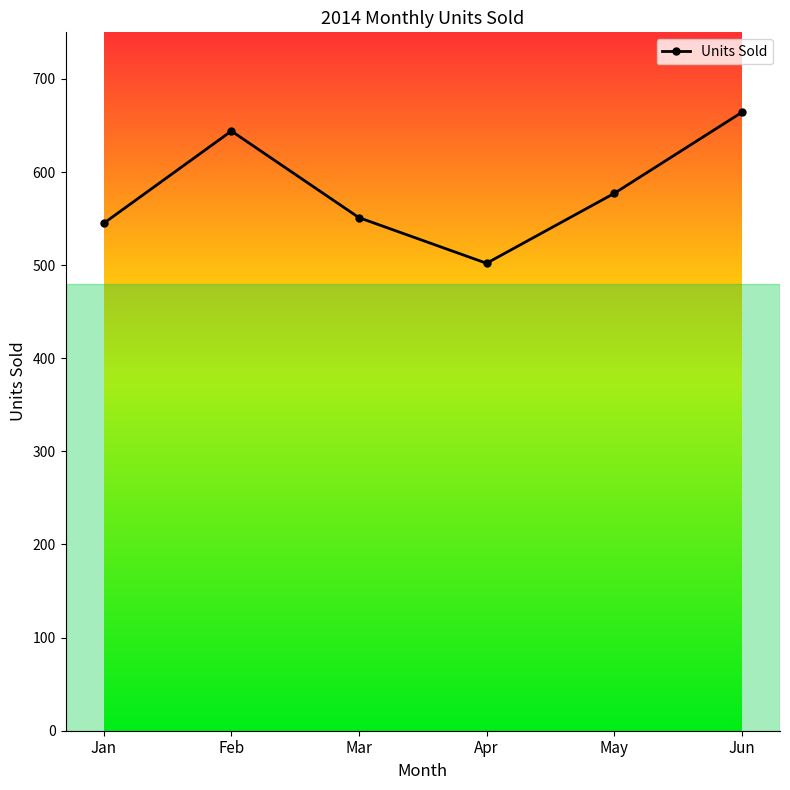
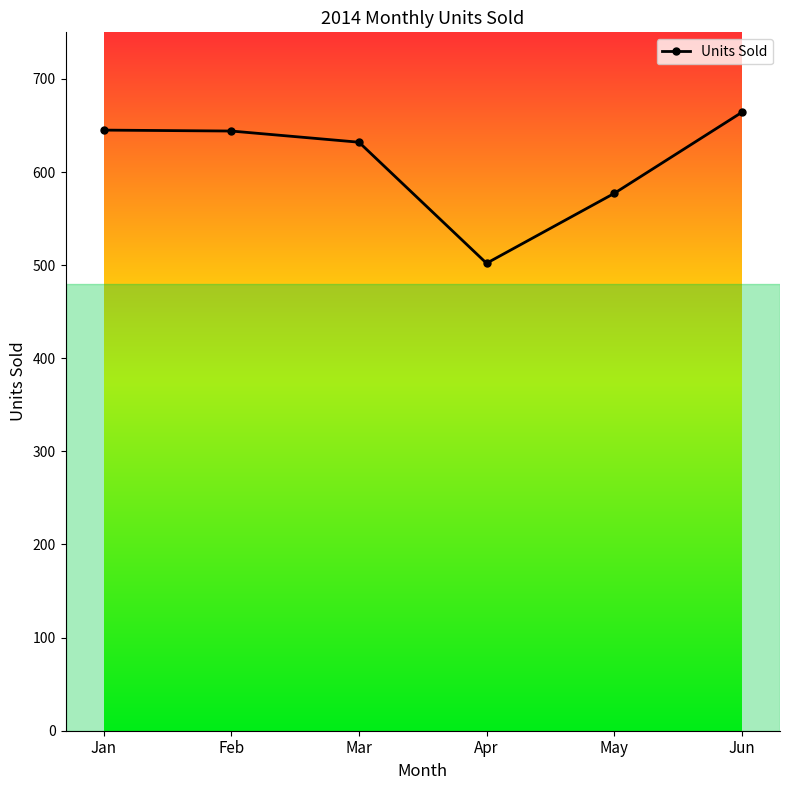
Jan: 550 -> 650
Mar: 550 -> 630
